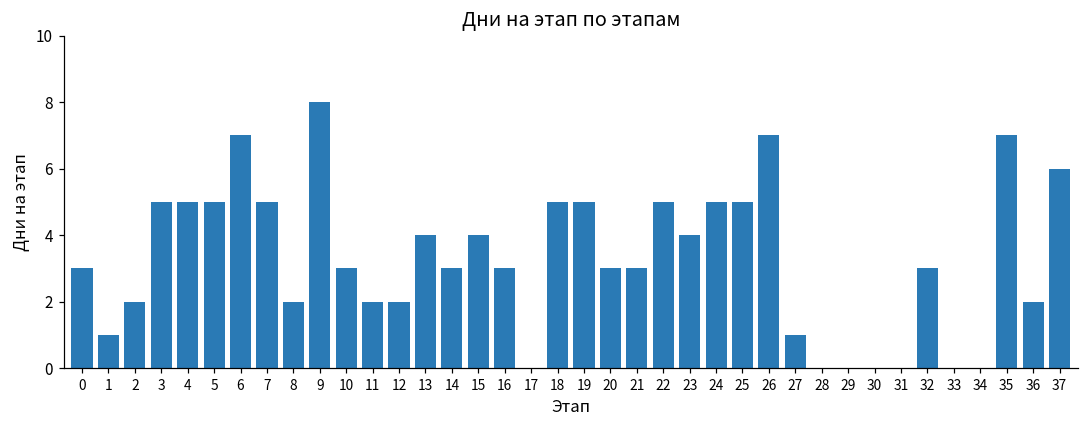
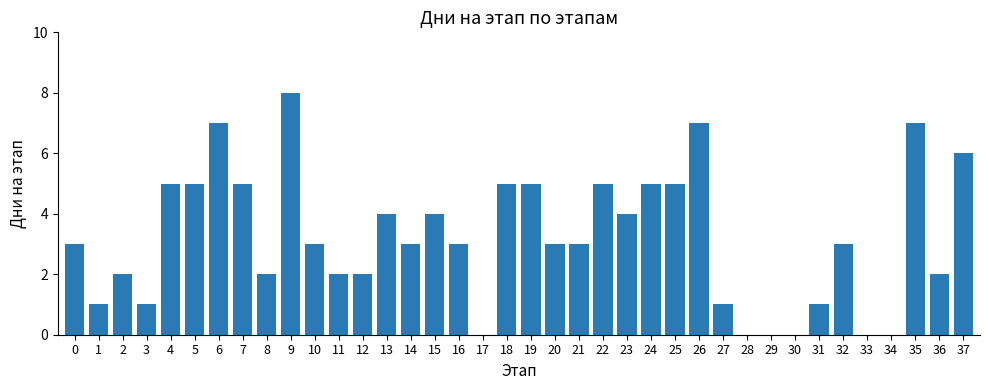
3: 5 -> 1
31: 0 -> 1
